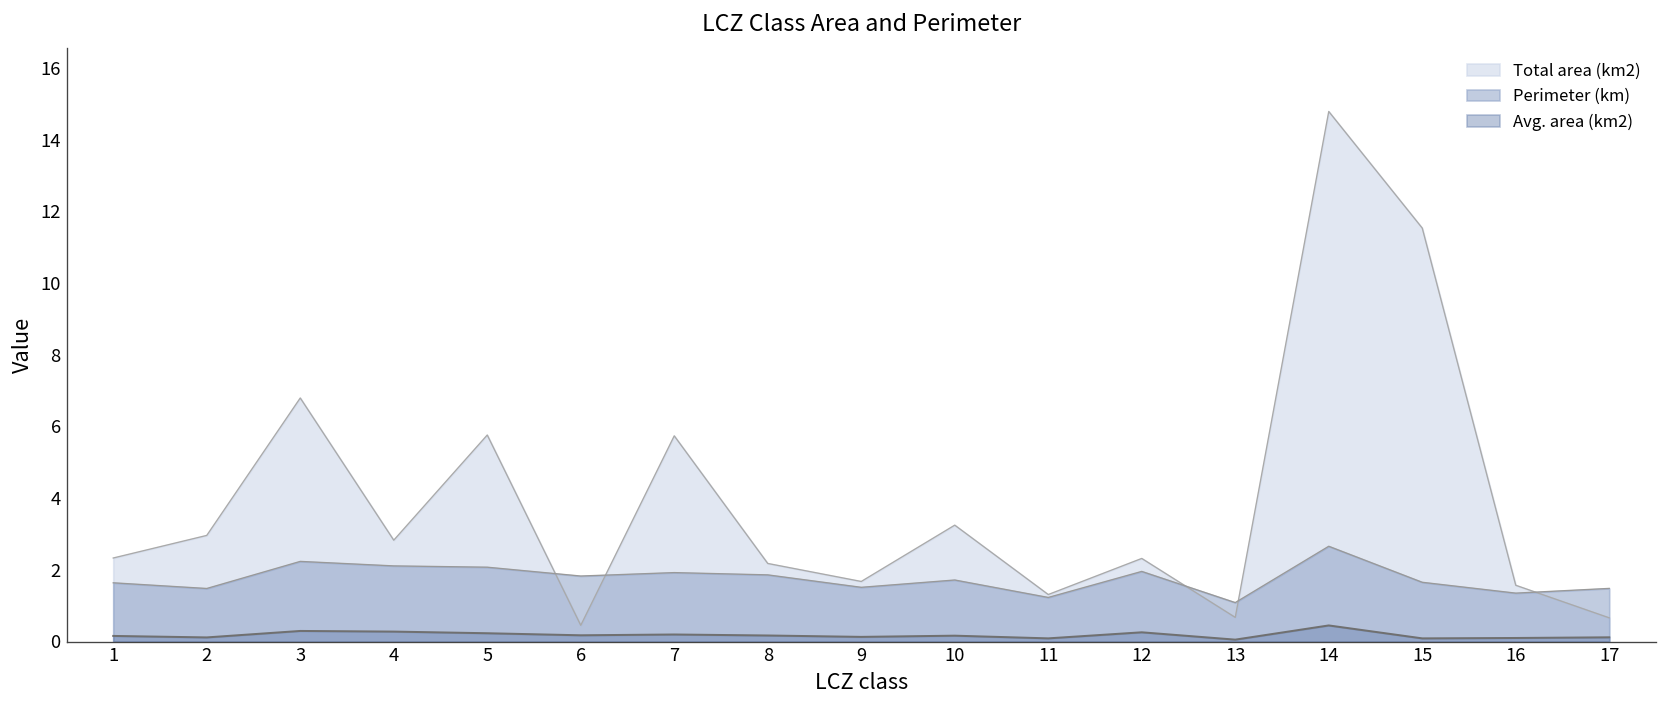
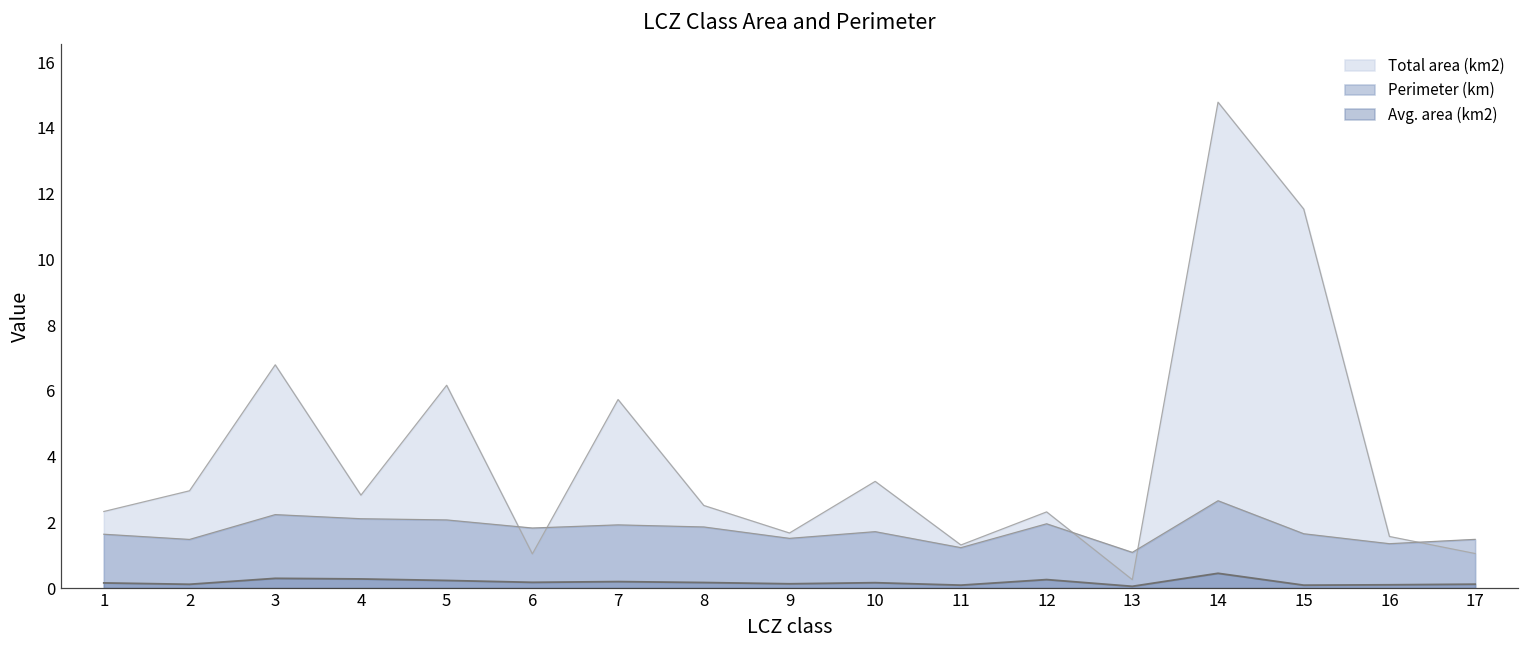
Total area (km2), 5: 5.8 -> 6.2
Total area (km2), 6: 0.5 -> 1.0
Total area (km2), 8: 2.2 -> 2.5
Total area (km2), 13: 0.7 -> 0.3
Total area (km2), 17: 0.7 -> 1.1
